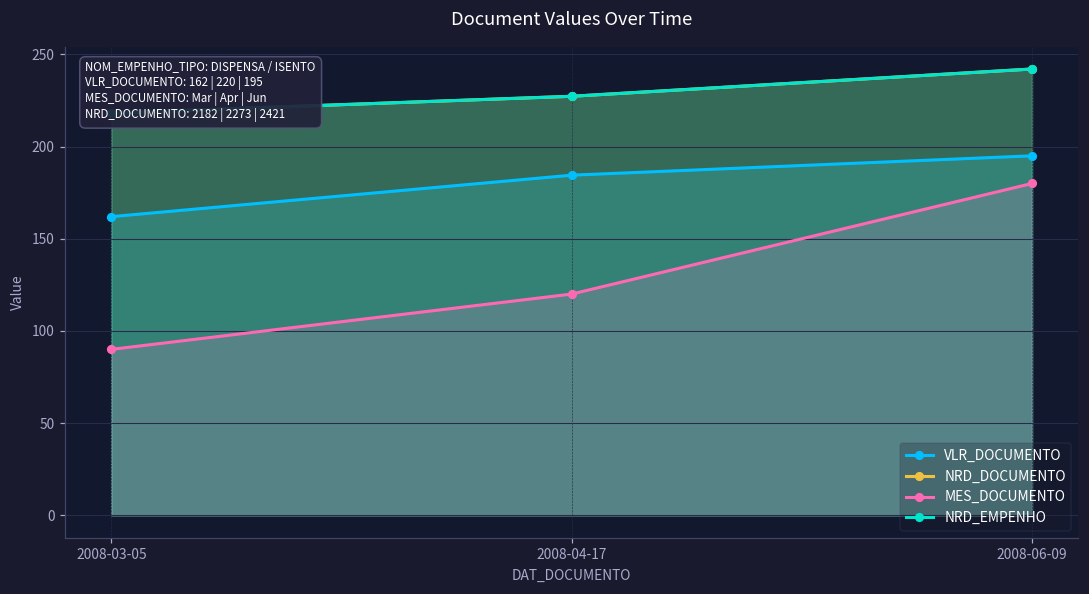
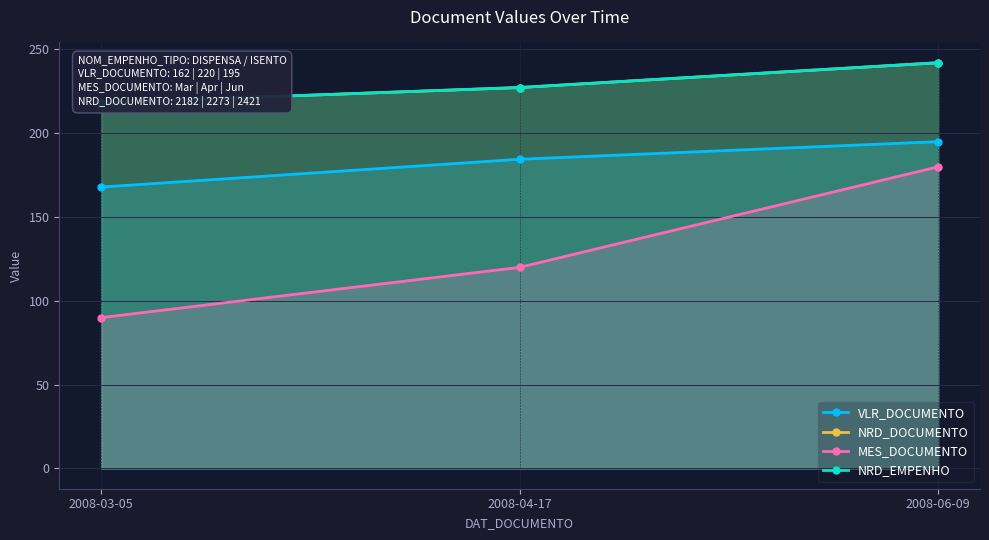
VLR_DOCUMENTO, 2008-03-05: 162 -> 168
